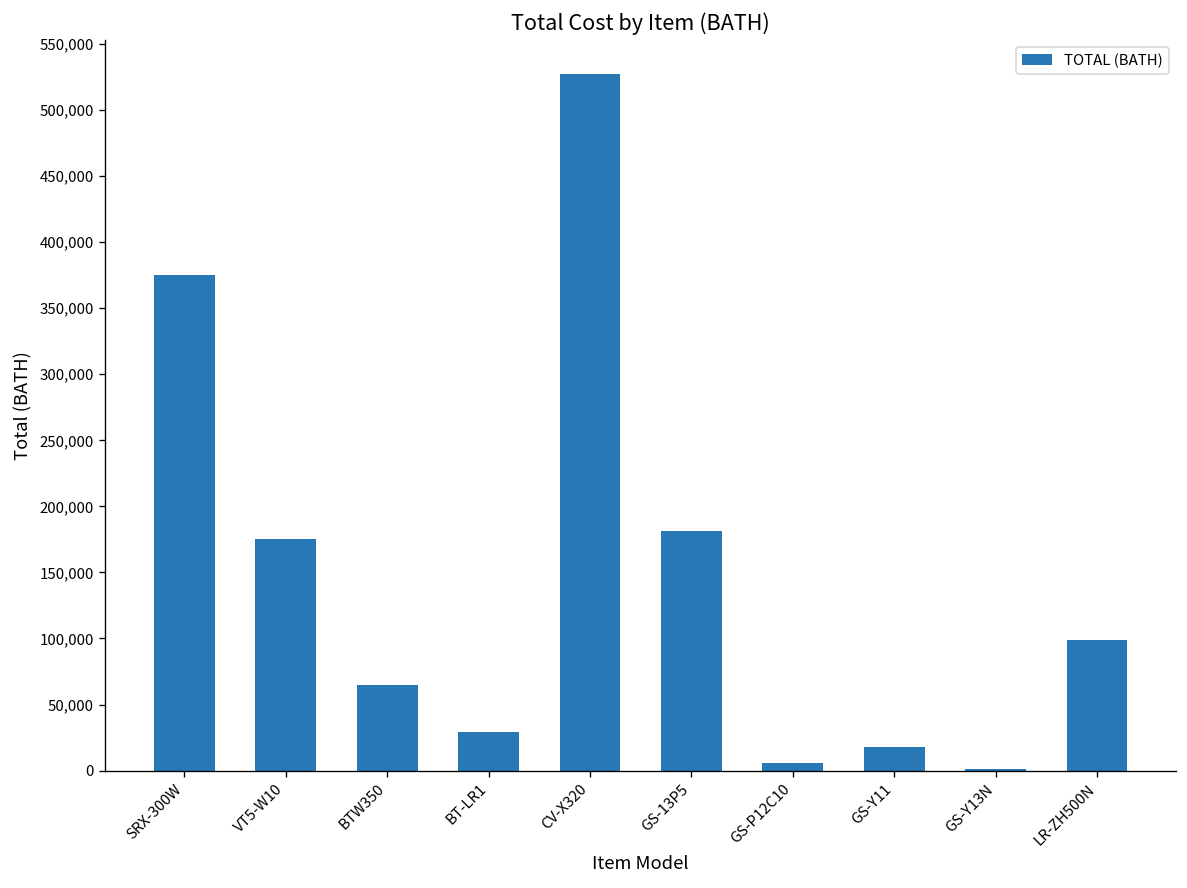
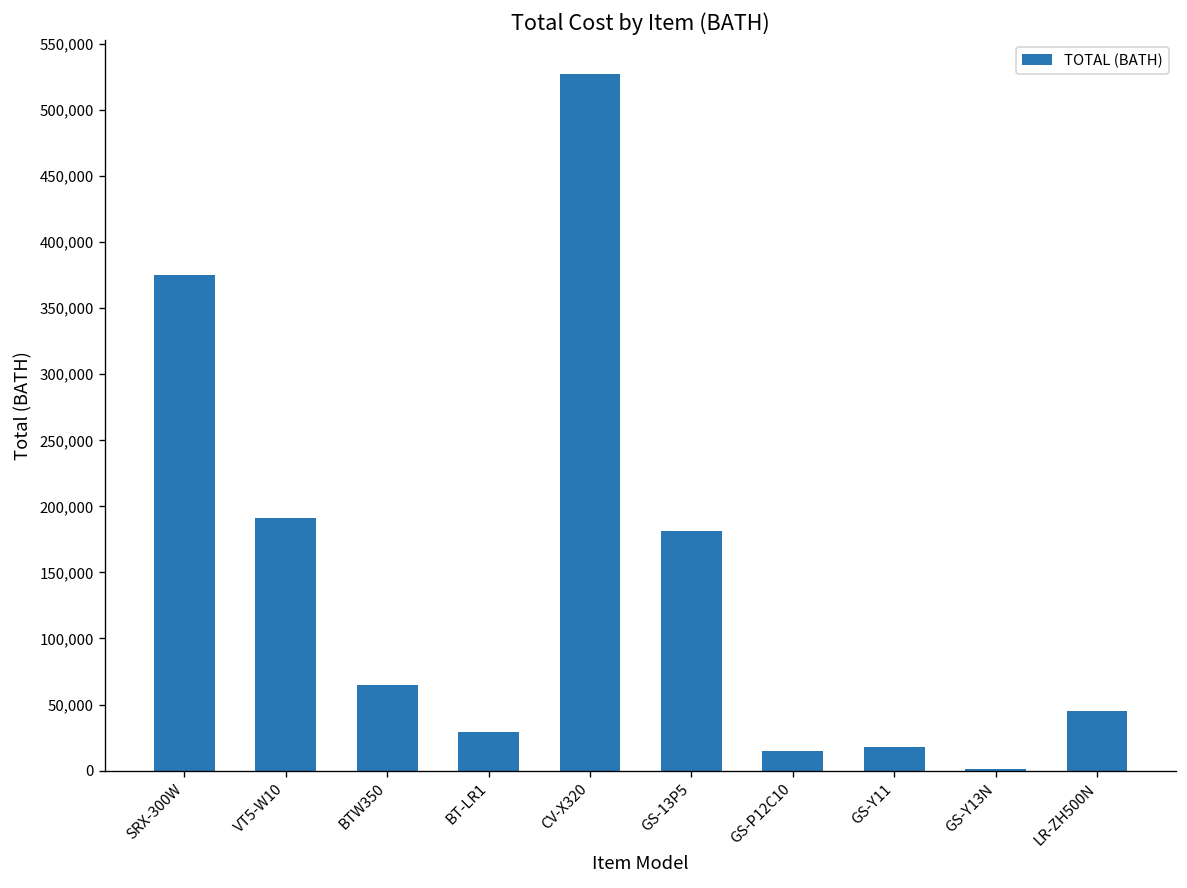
VT5-W10: 175,000 -> 191,000
GS-P12C10: 6,000 -> 15,000
LR-ZH500N: 99,000 -> 45,000
